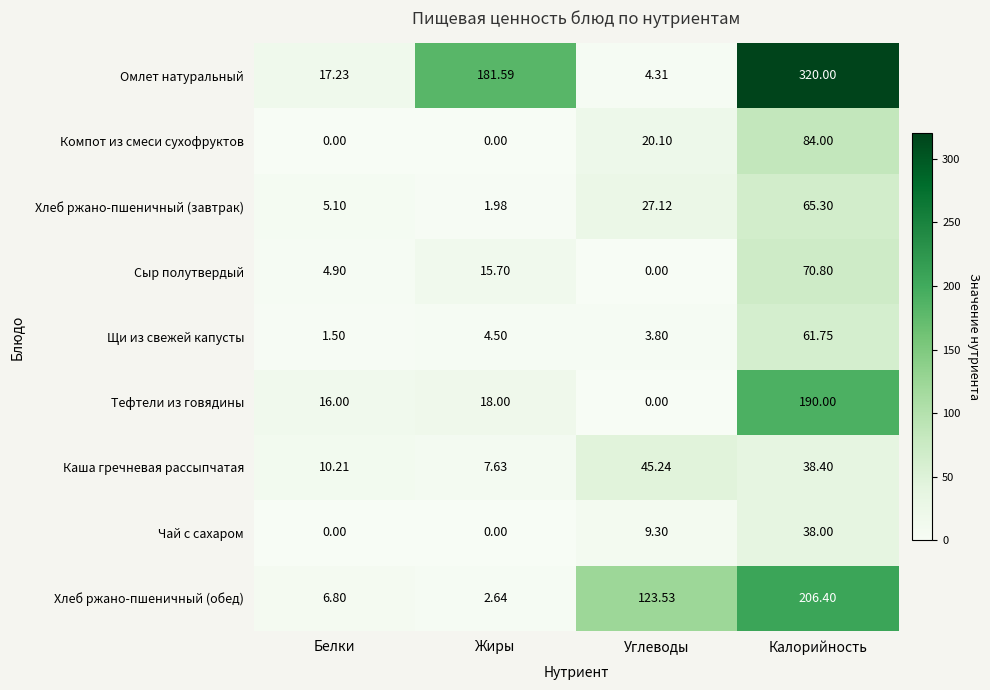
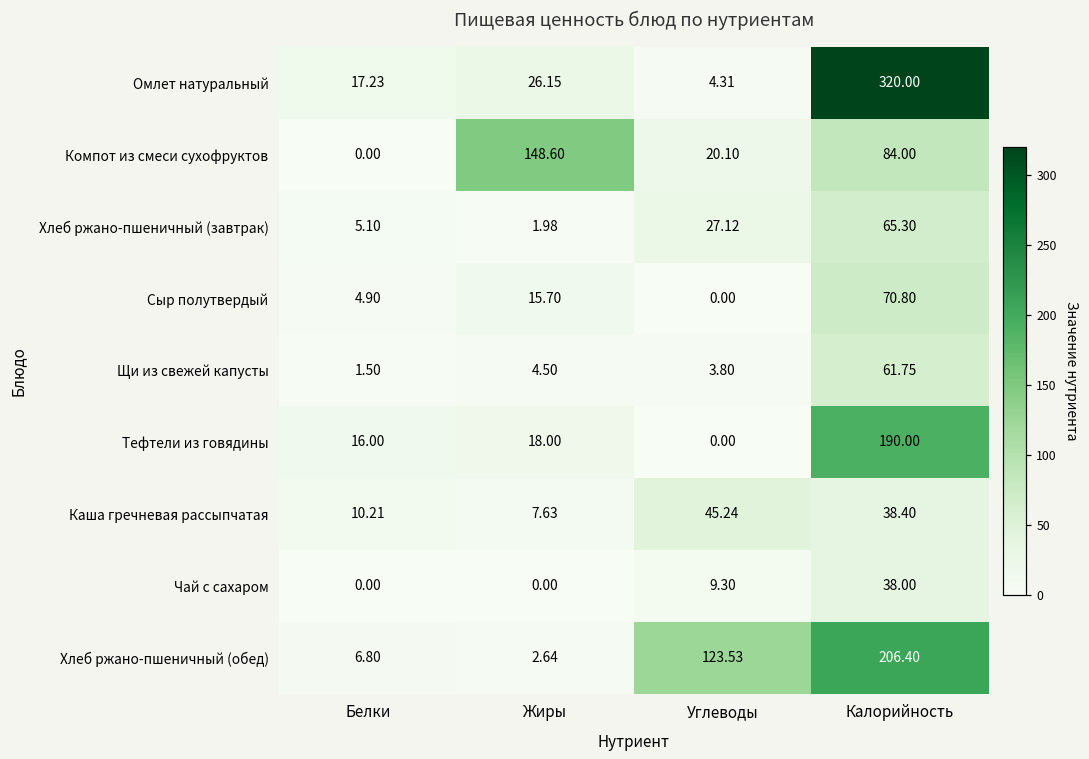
Омлет натуральный, Жиры: 181.59 -> 26.15
Компот из смеси сухофруктов, Жиры: 0.00 -> 148.60
